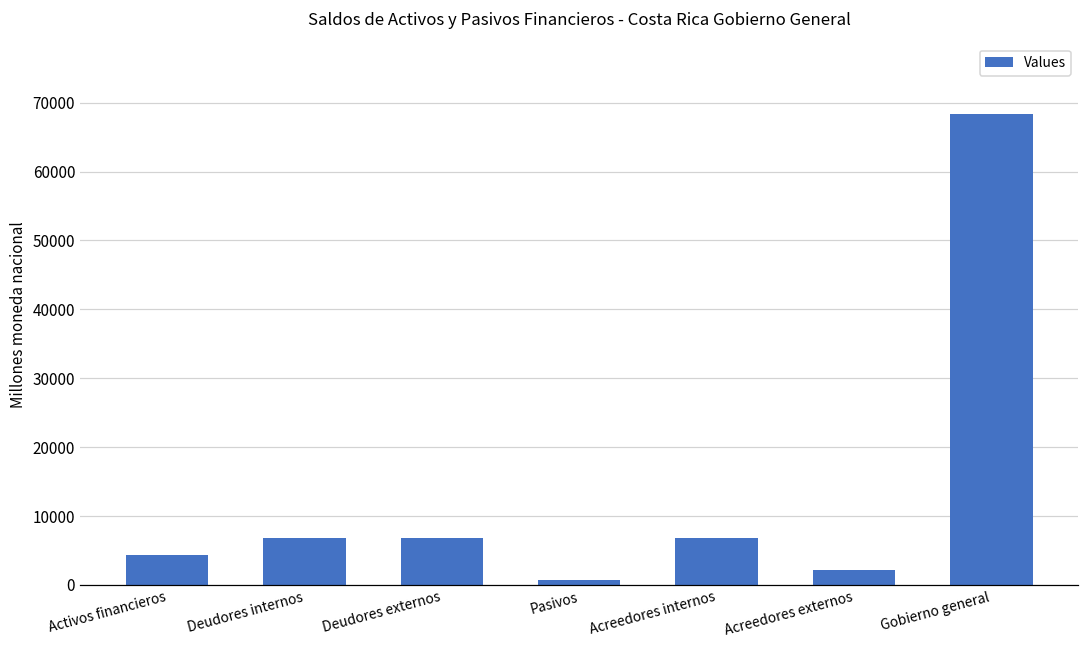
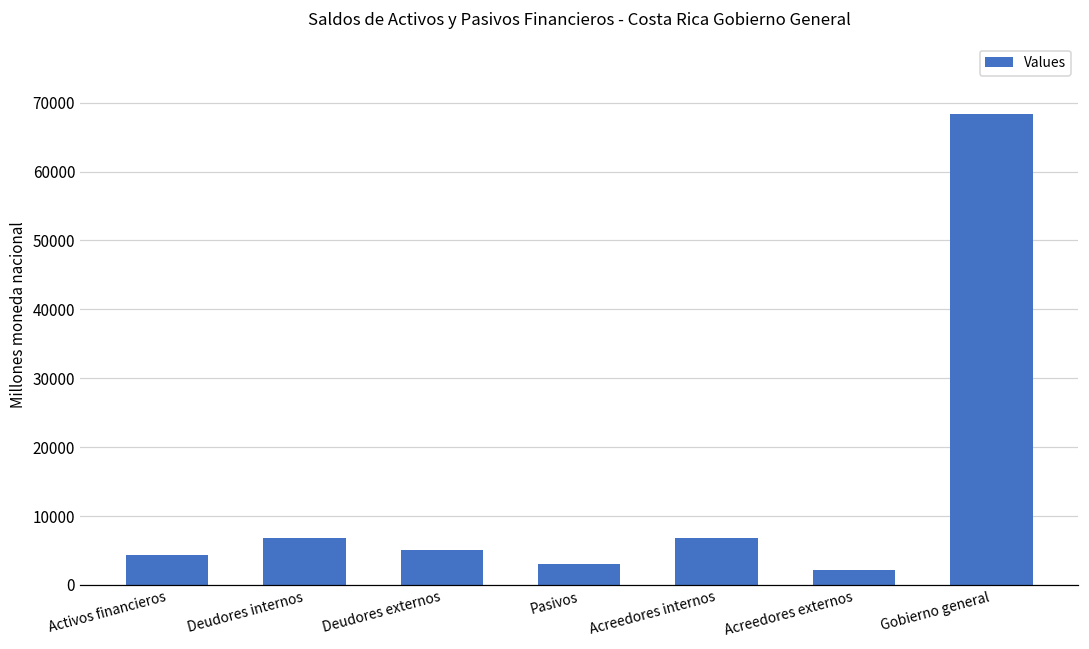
Deudores externos: 7000 -> 5000
Pasivos: 1000 -> 3000
